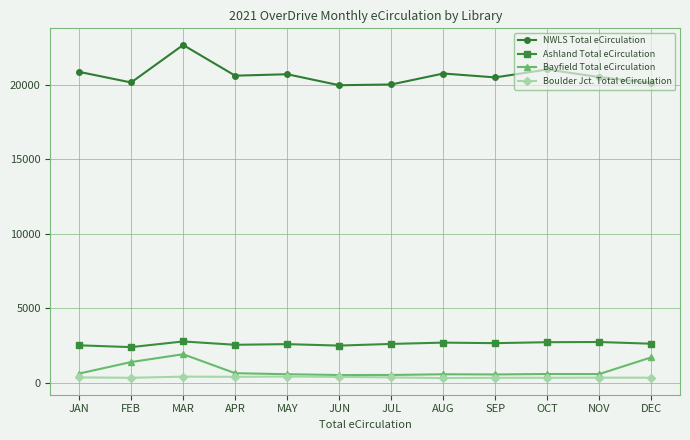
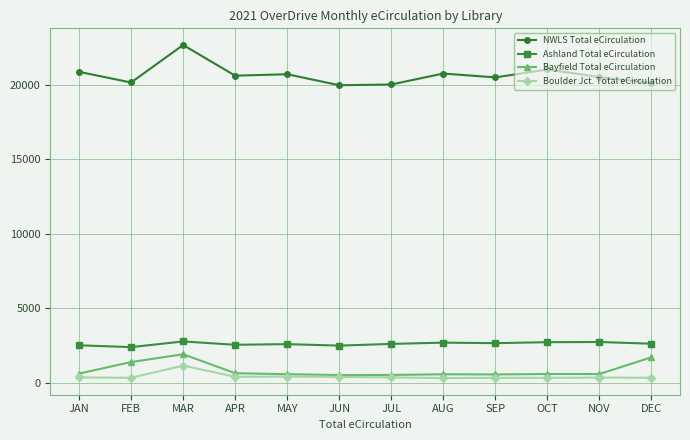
Boulder Jct. Total eCirculation, MAR: 400 -> 1100
